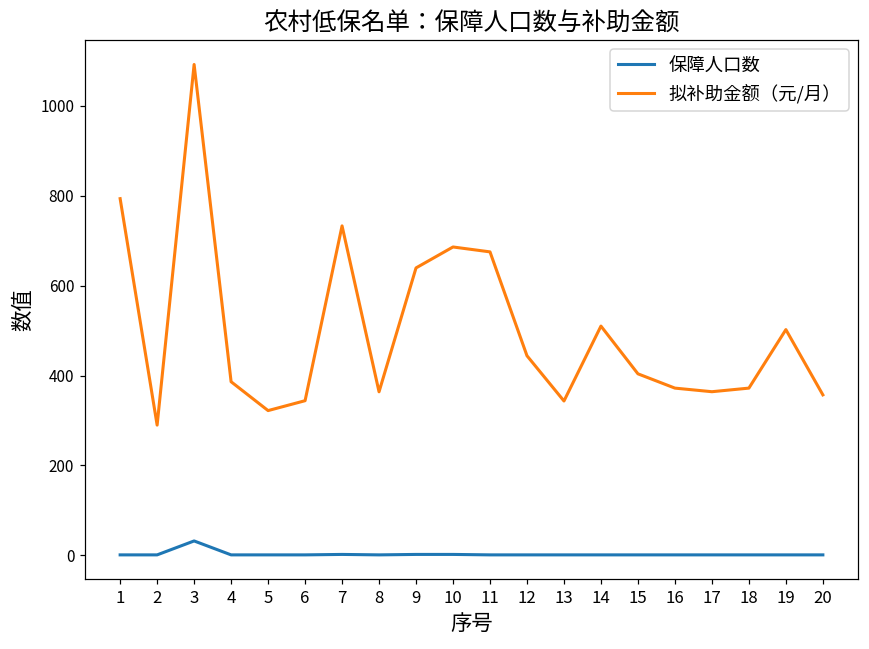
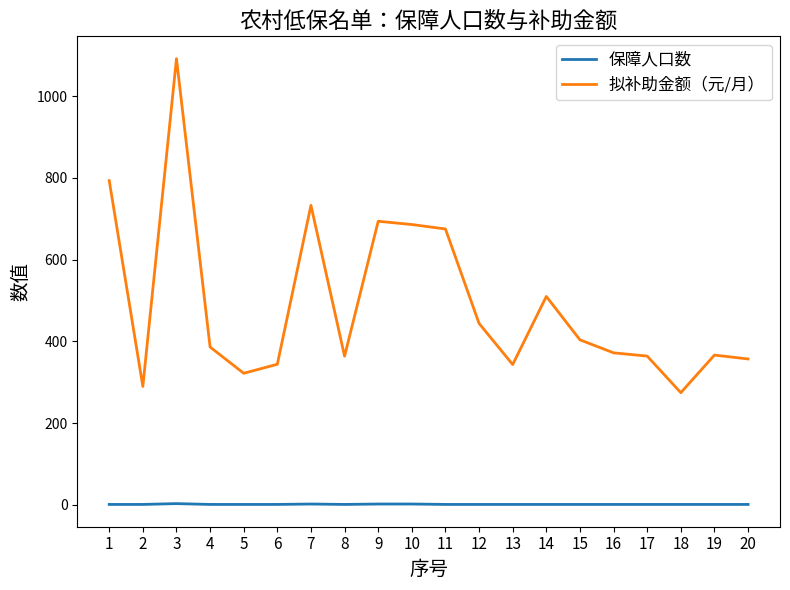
保障人口数, 3: 30 -> 0
拟补助金额（元/月）, 9: 640 -> 690
拟补助金额（元/月）, 18: 370 -> 270
拟补助金额（元/月）, 19: 500 -> 370
